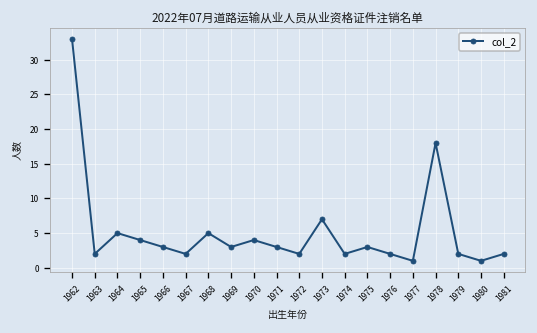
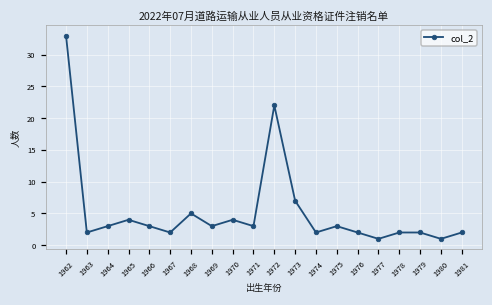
1964: 5 -> 3
1972: 2 -> 22
1978: 18 -> 2
